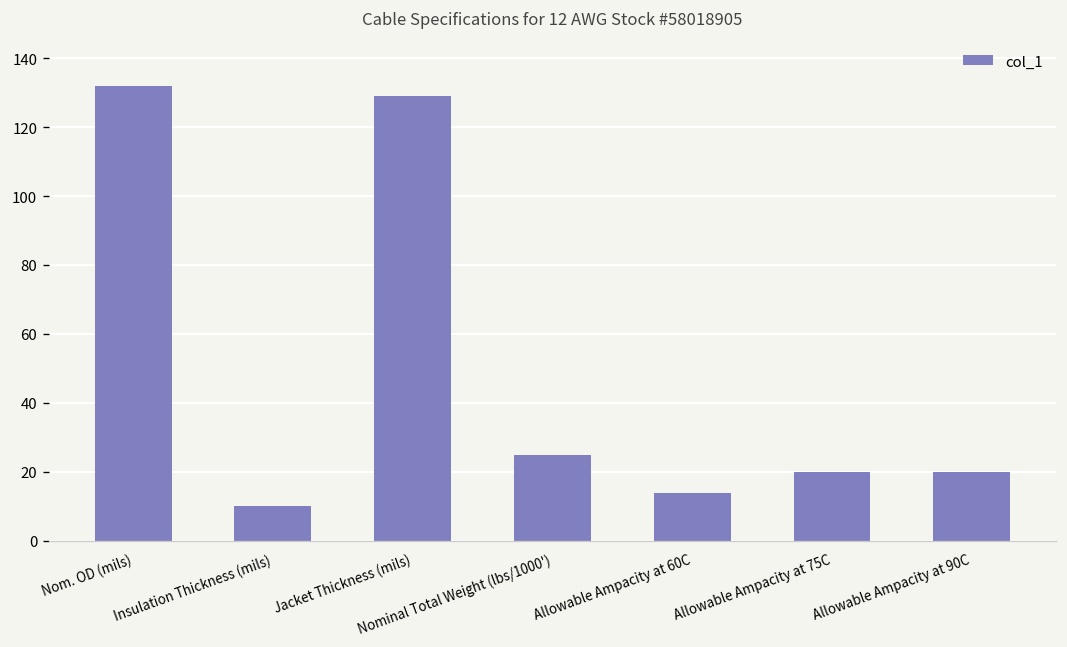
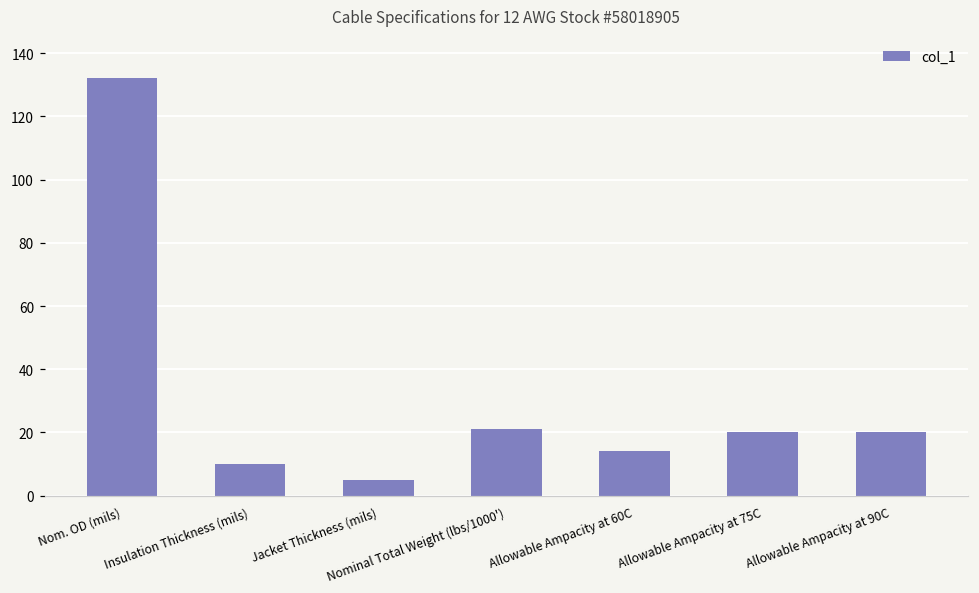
Jacket Thickness (mils): 129 -> 5
Nominal Total Weight (lbs/1000'): 25 -> 21
